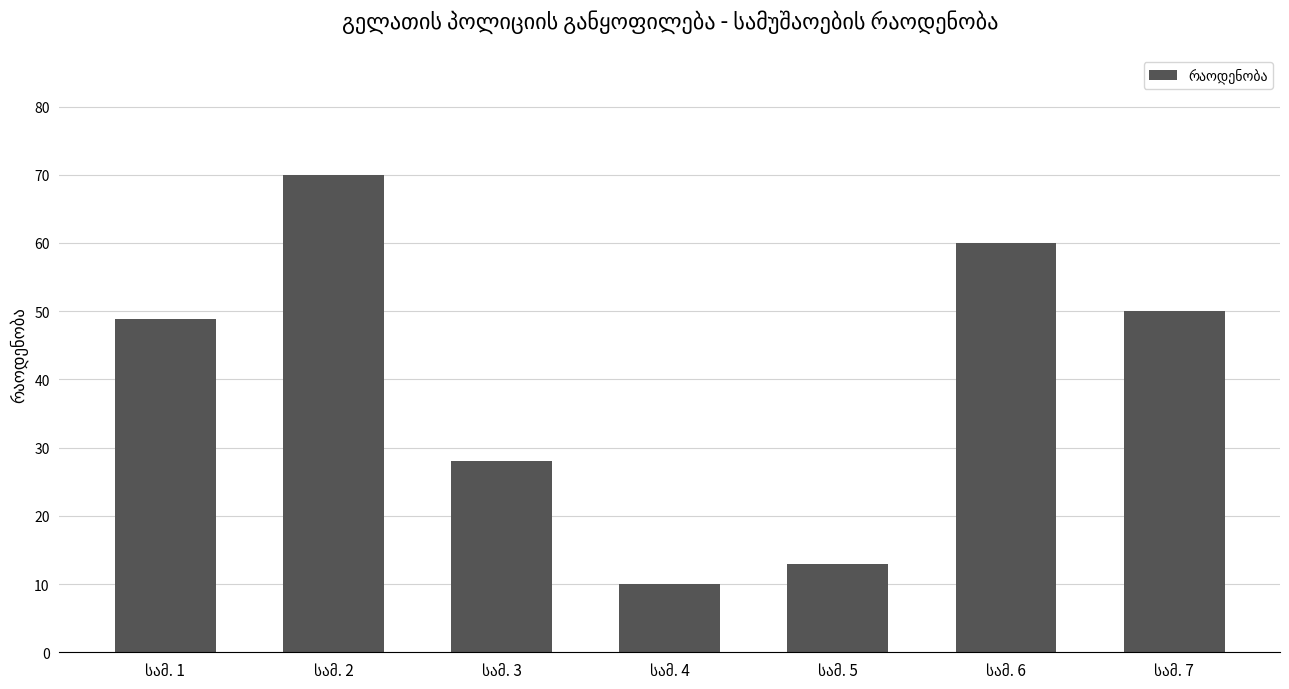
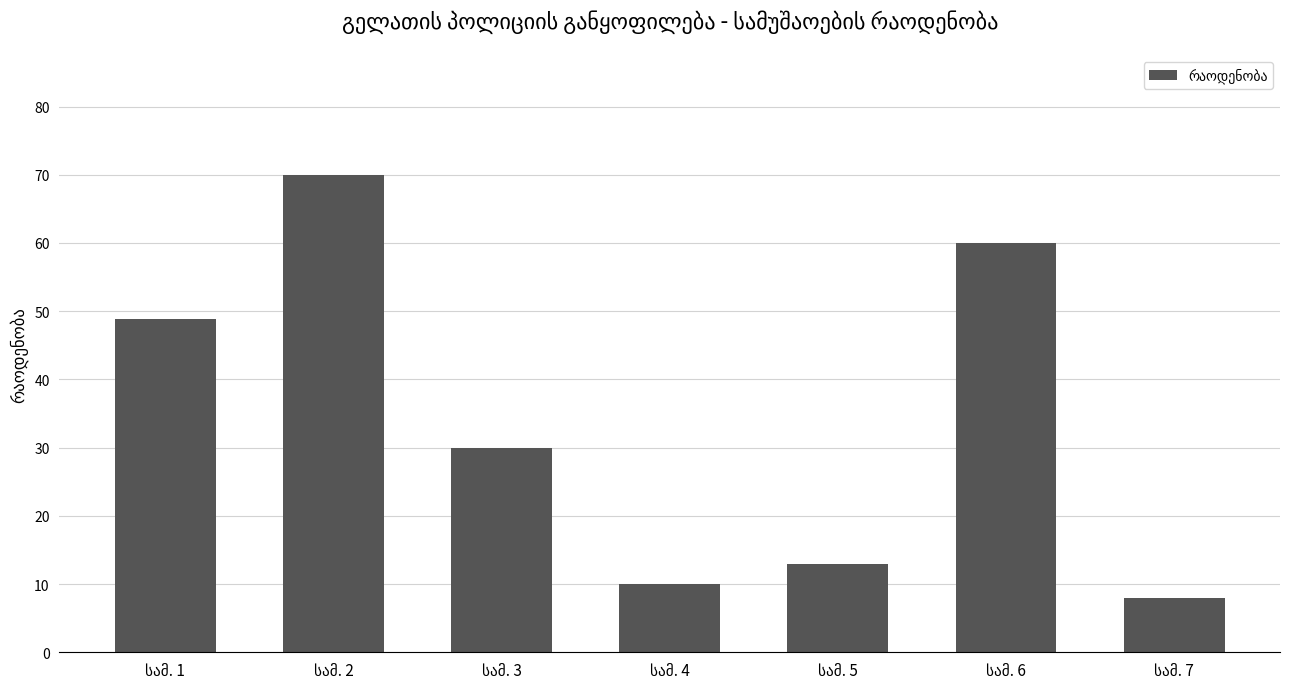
სამ. 3: 28 -> 30
სამ. 7: 50 -> 8
